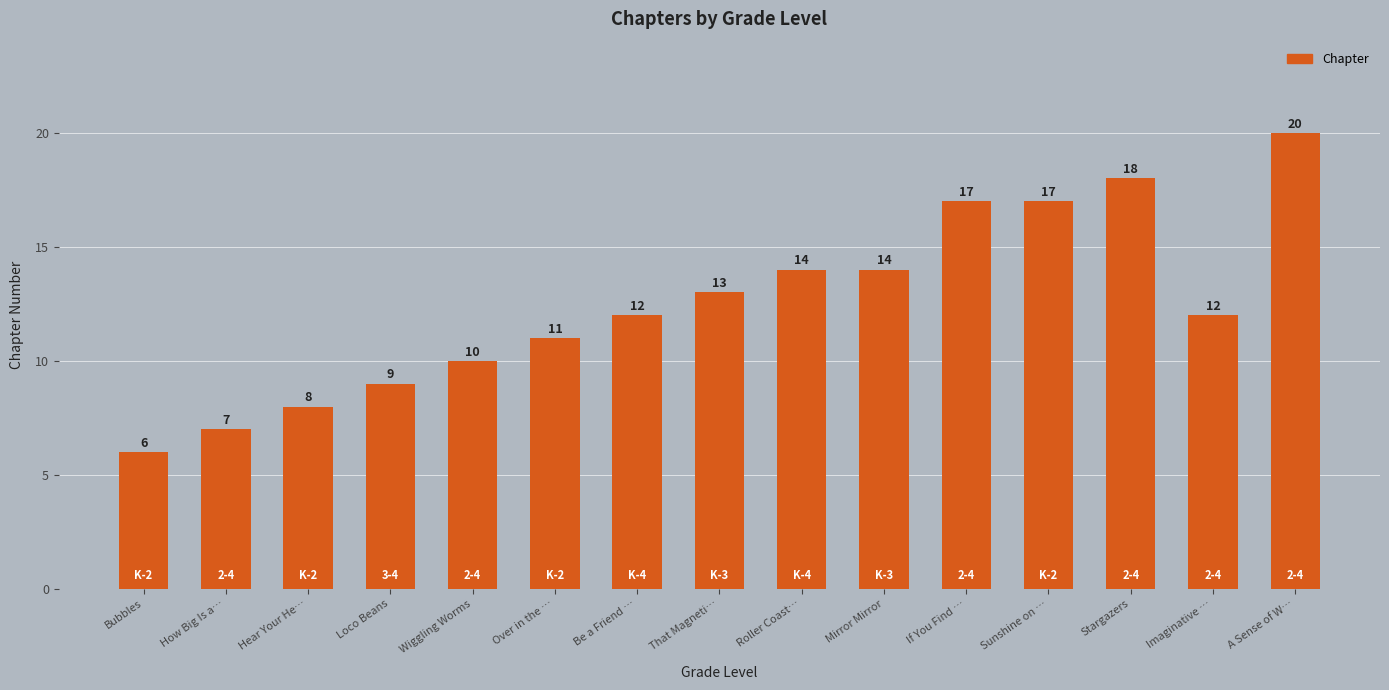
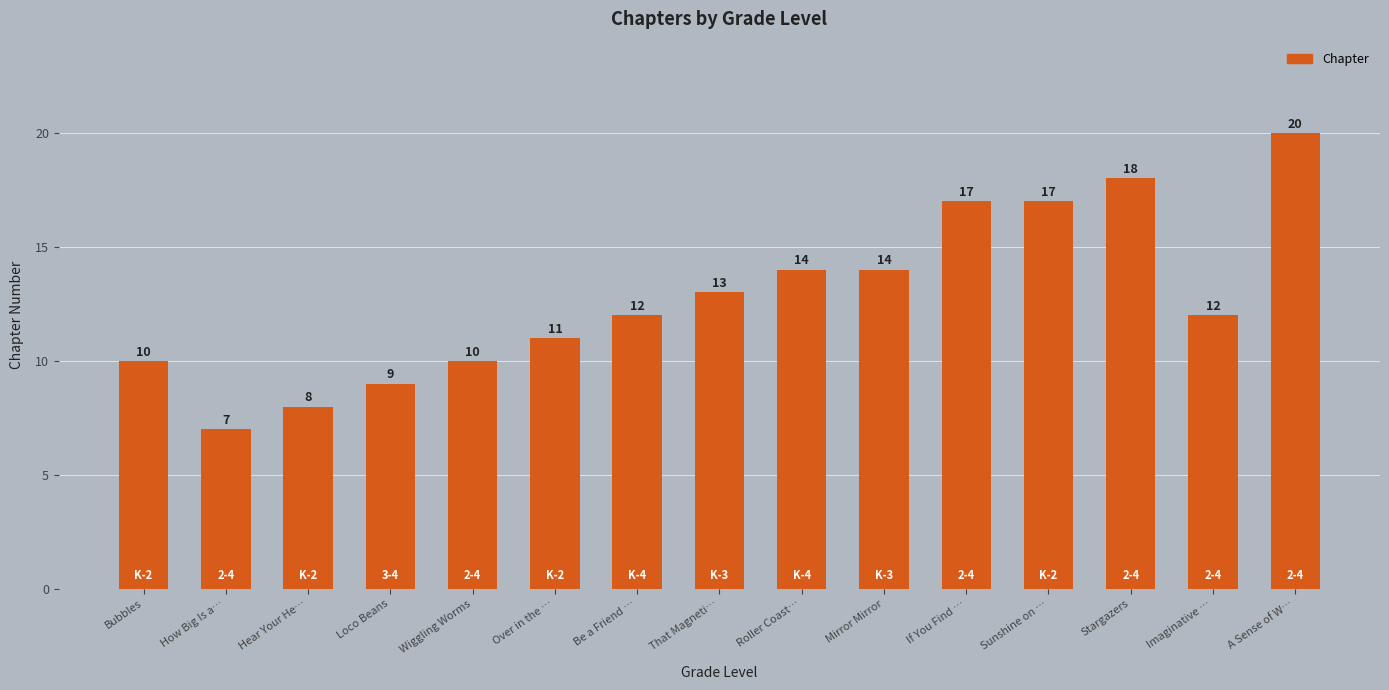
Bubbles: 6 -> 10
